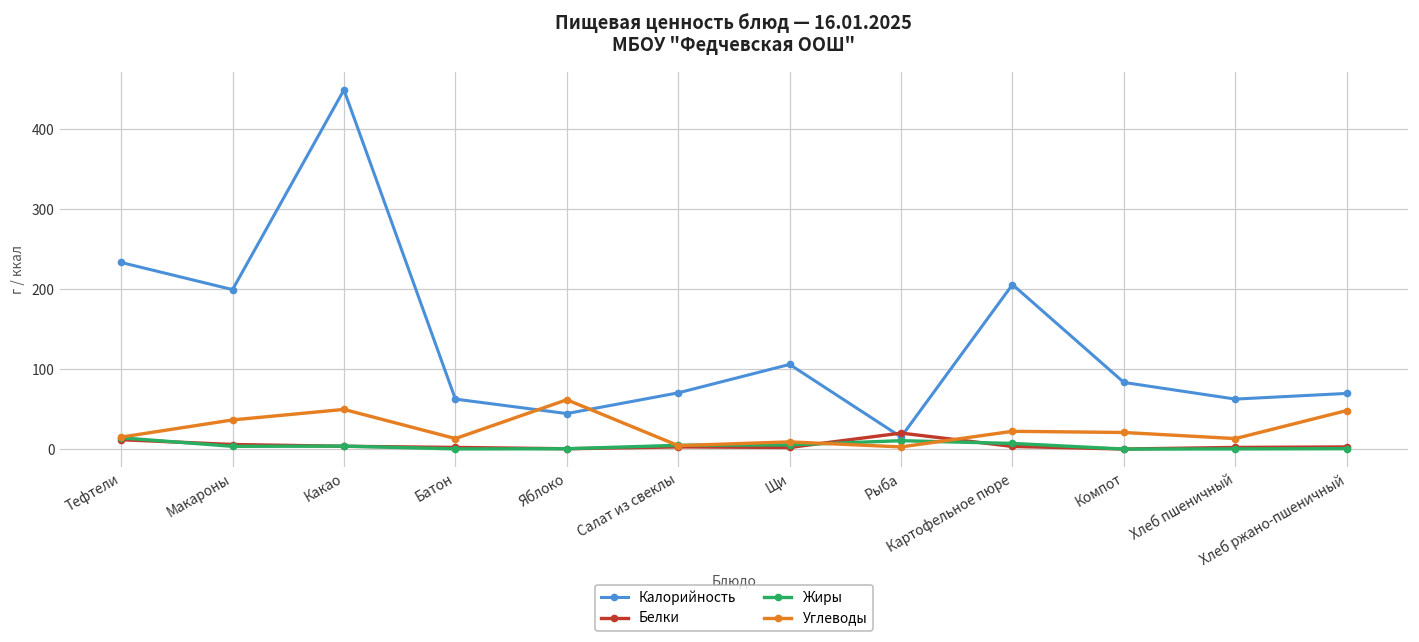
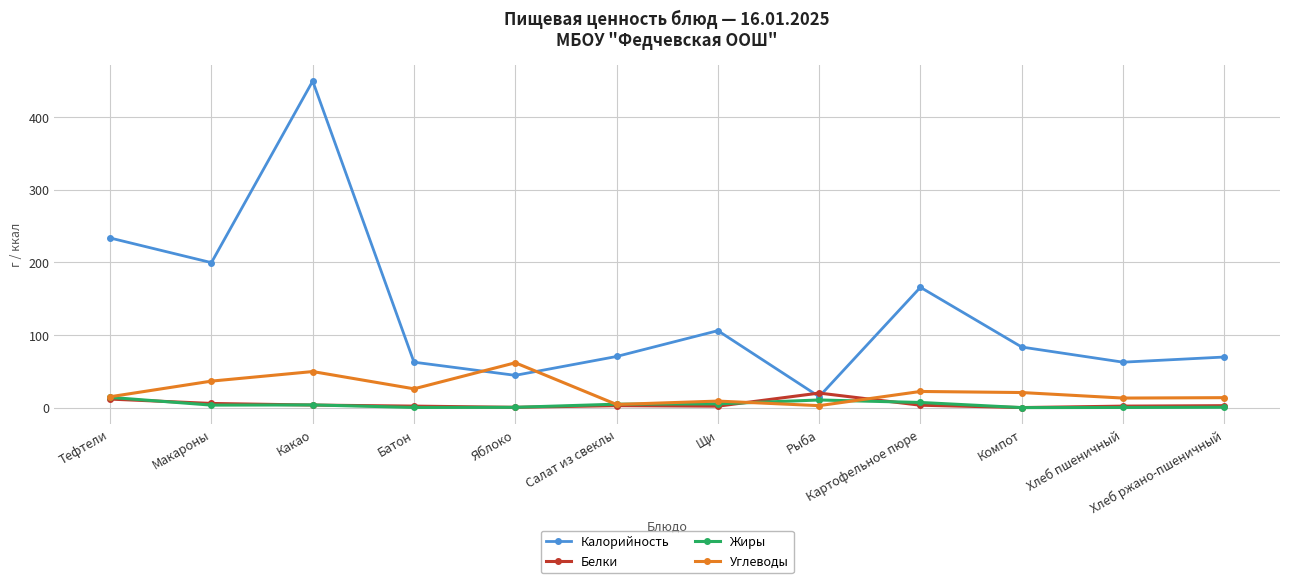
Углеводы, Батон: 10 -> 30
Калорийность, Картофельное пюре: 210 -> 170
Углеводы, Хлеб ржано-пшеничный: 50 -> 10
